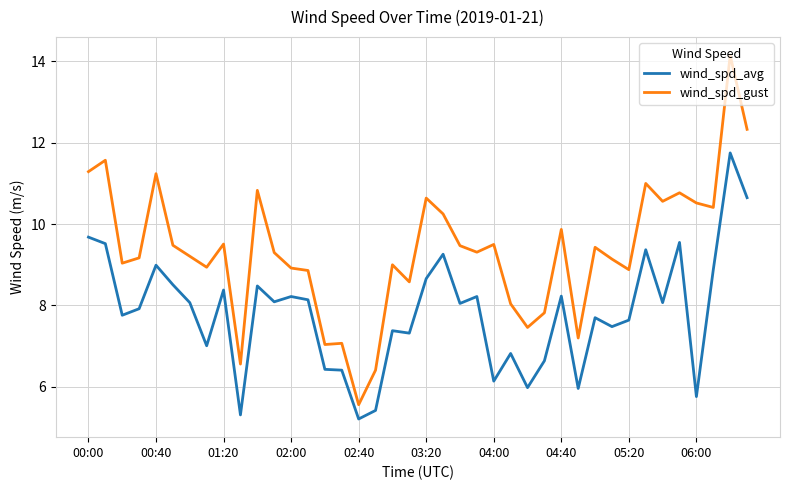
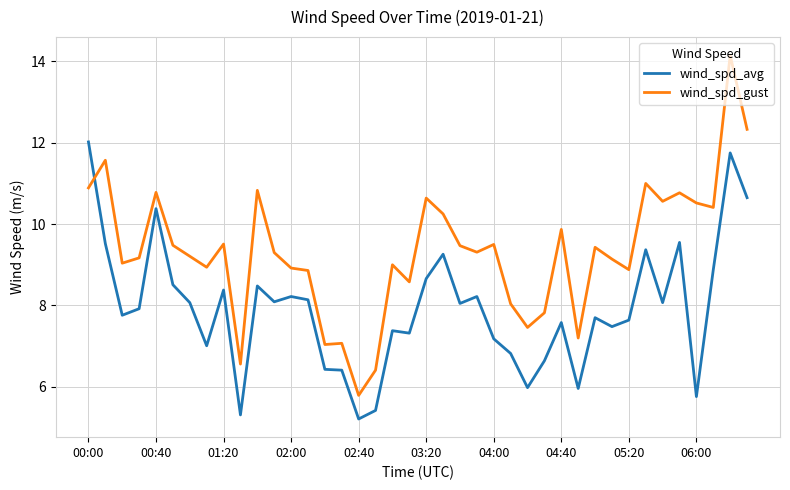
wind_spd_avg, 00:00: 9.7 -> 12.0
wind_spd_gust, 00:00: 11.3 -> 10.9
wind_spd_avg, 00:40: 9.0 -> 10.4
wind_spd_gust, 00:40: 11.2 -> 10.8
wind_spd_gust, 02:40: 5.6 -> 5.8
wind_spd_avg, 04:00: 6.1 -> 7.2
wind_spd_avg, 04:40: 8.2 -> 7.6
